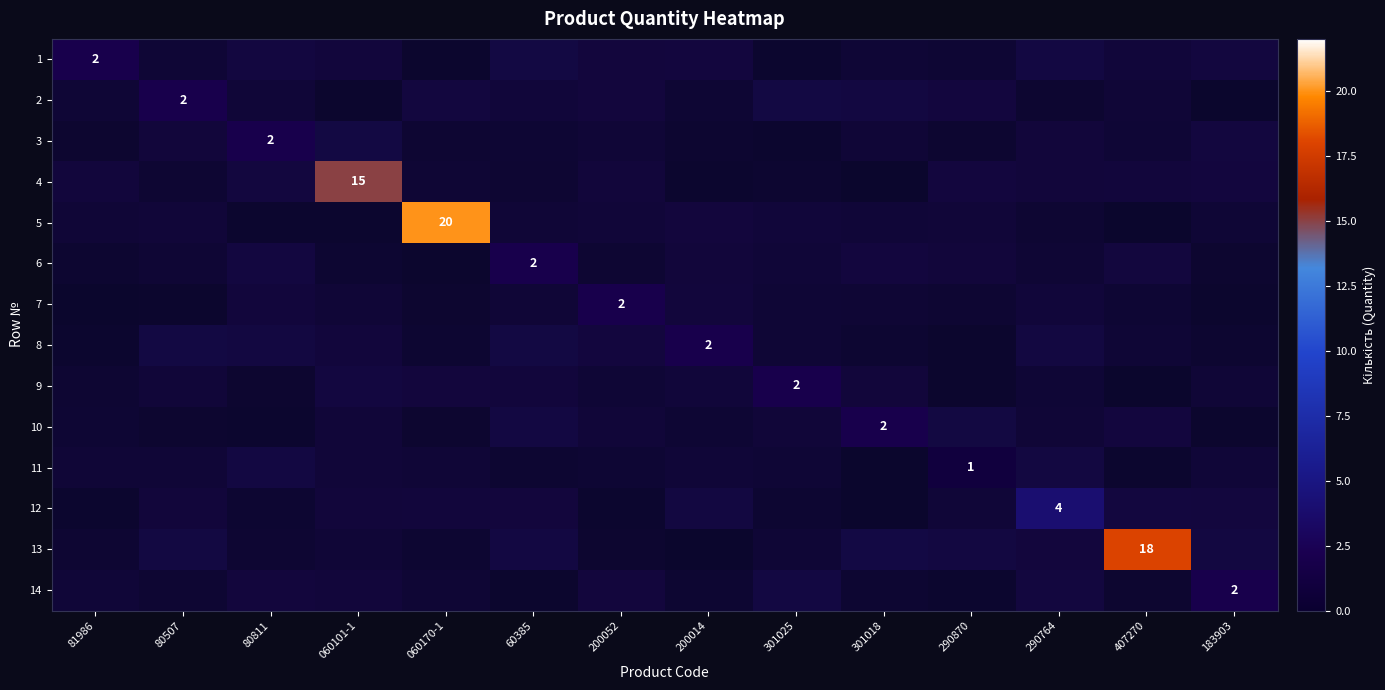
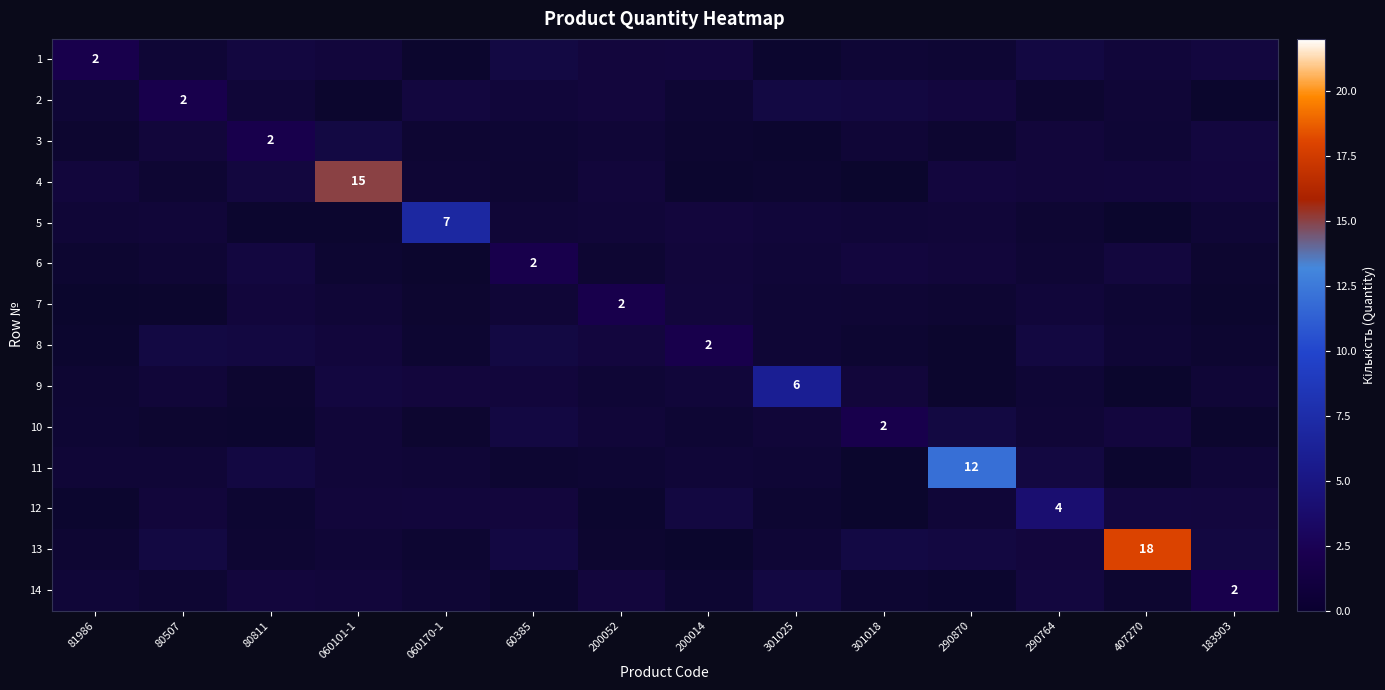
5, 060170-1: 20 -> 7
9, 301025: 2 -> 6
11, 290870: 1 -> 12
